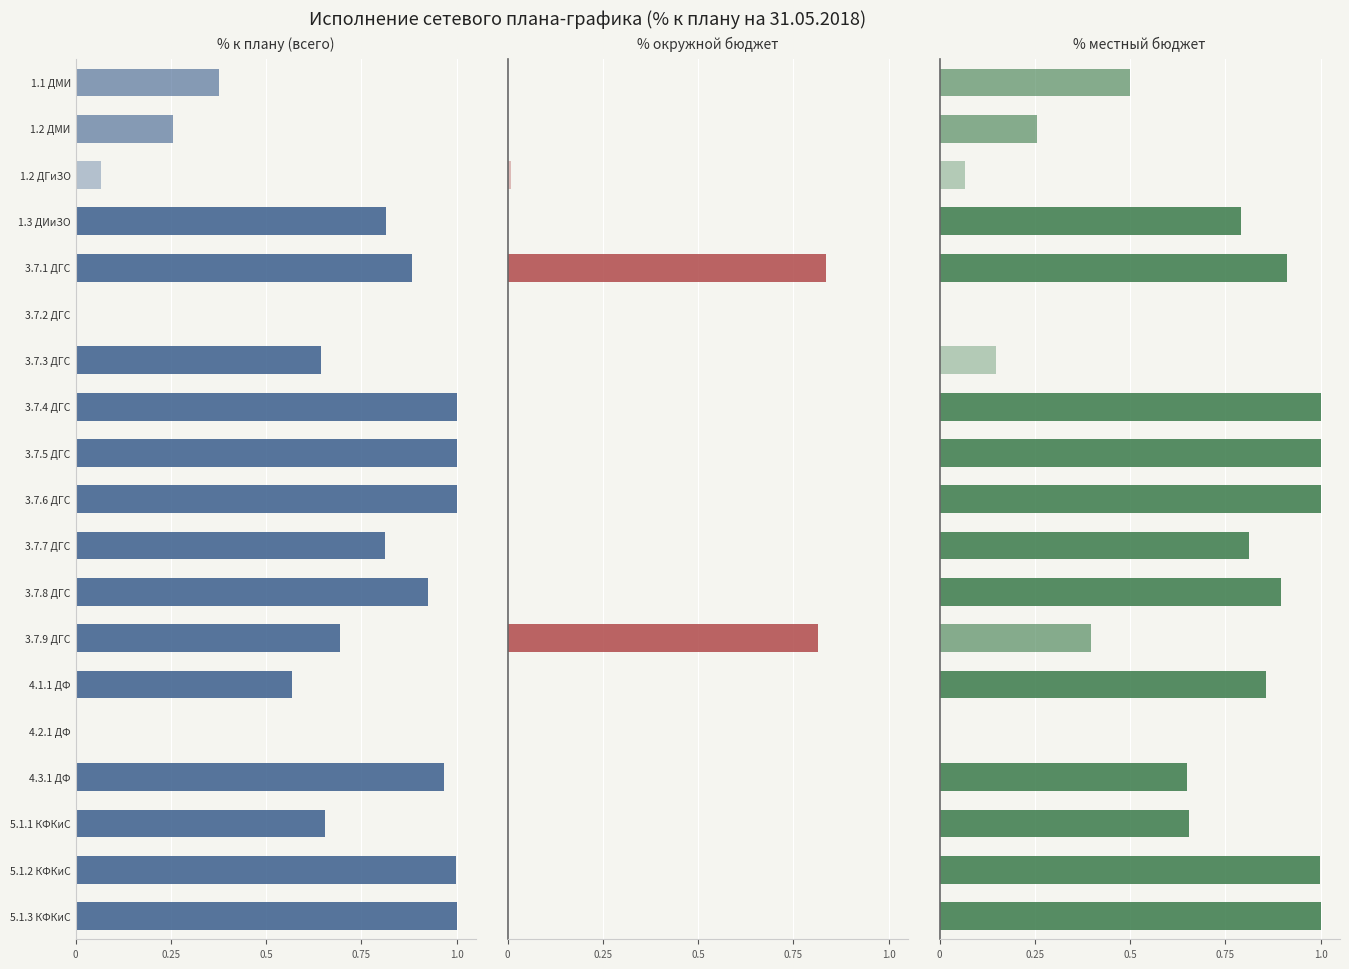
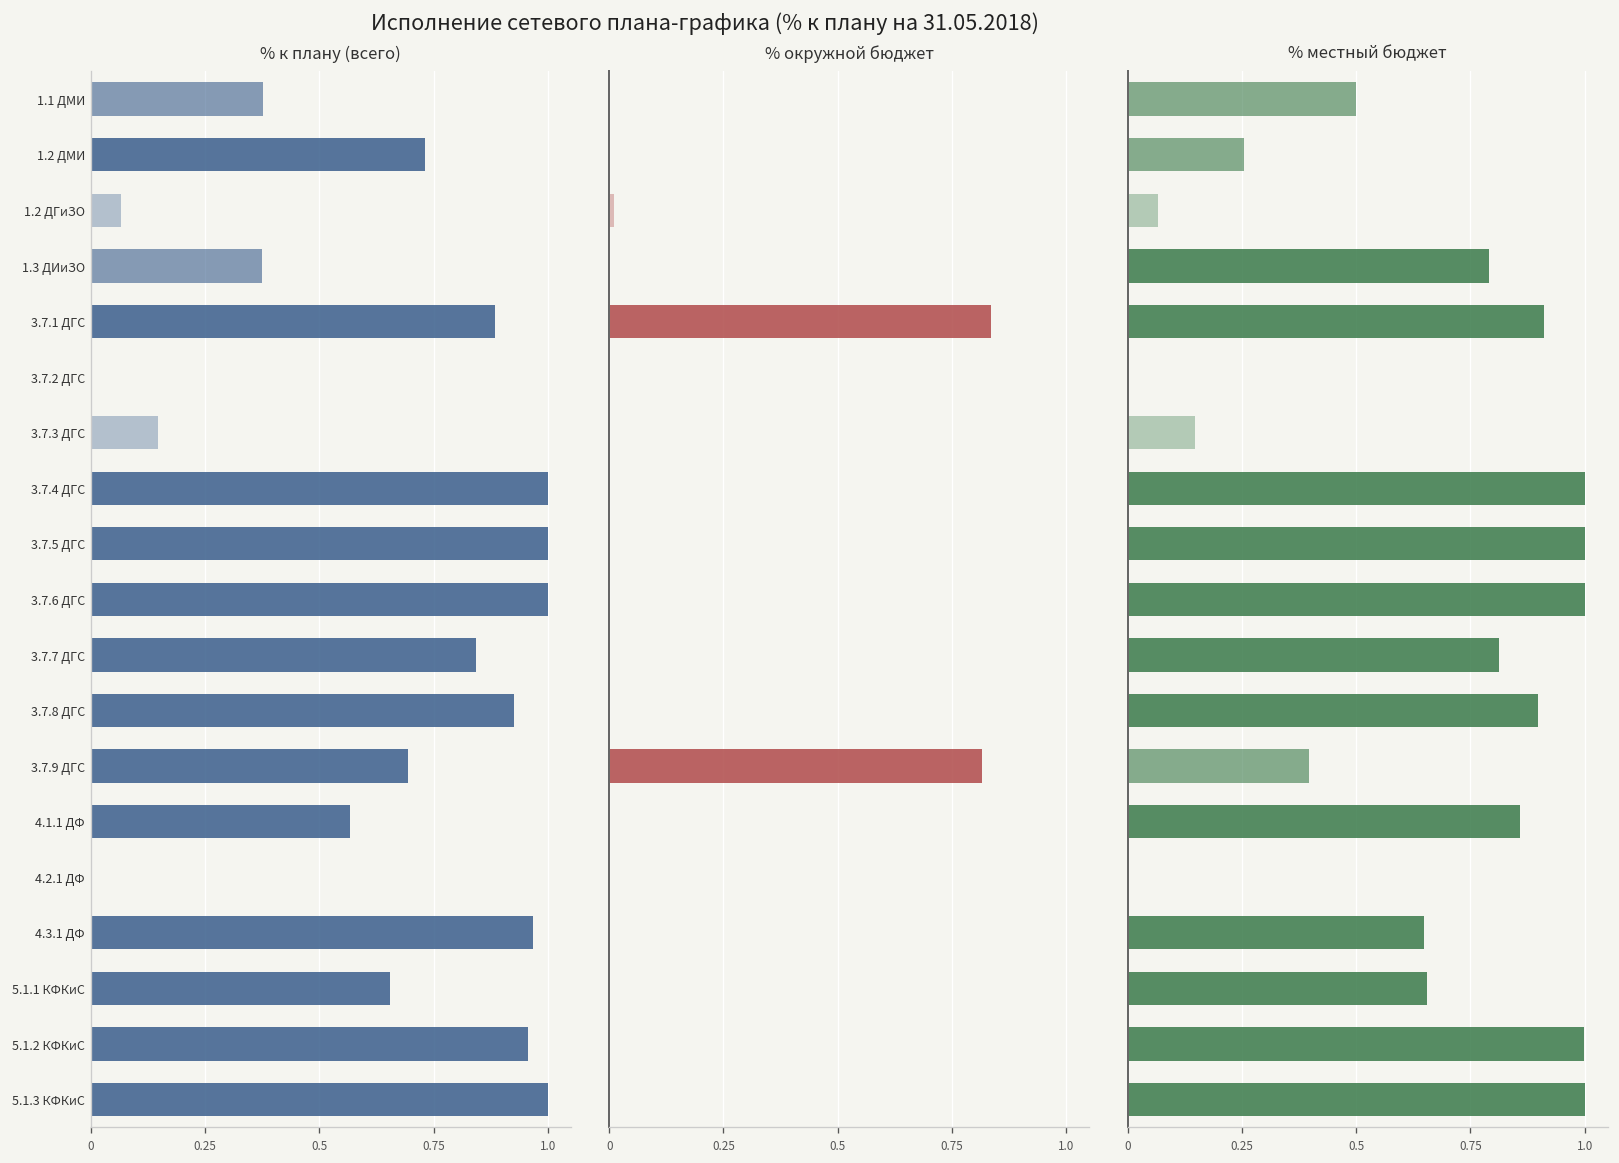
% к плану (всего), 1.2 ДМИ: 0.26 -> 0.73
% к плану (всего), 1.3 ДИиЗО: 0.81 -> 0.37
% к плану (всего), 3.7.3 ДГС: 0.64 -> 0.15
% к плану (всего), 3.7.7 ДГС: 0.81 -> 0.84
% к плану (всего), 5.1.2 КФКиС: 1.00 -> 0.96
